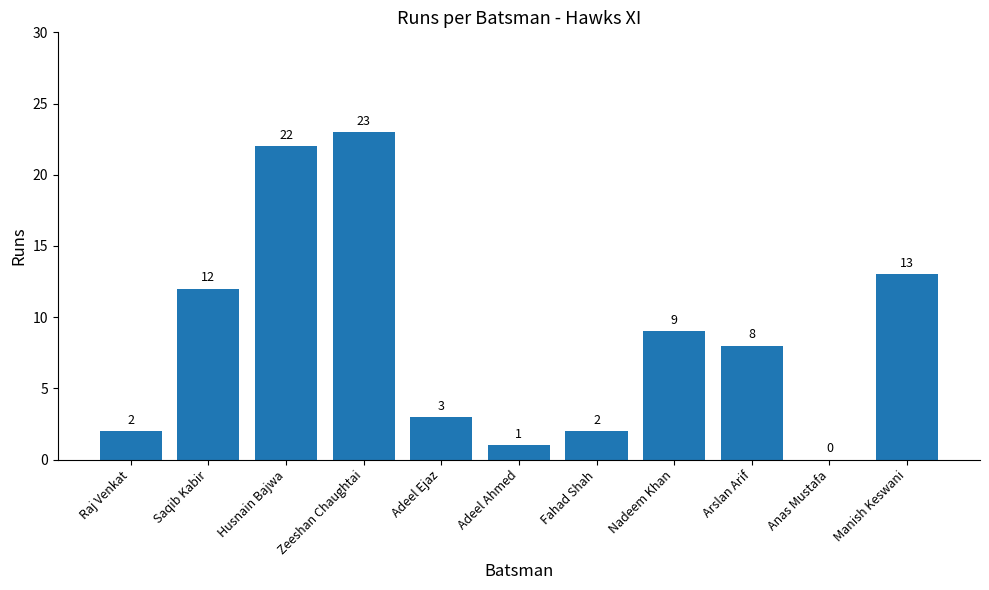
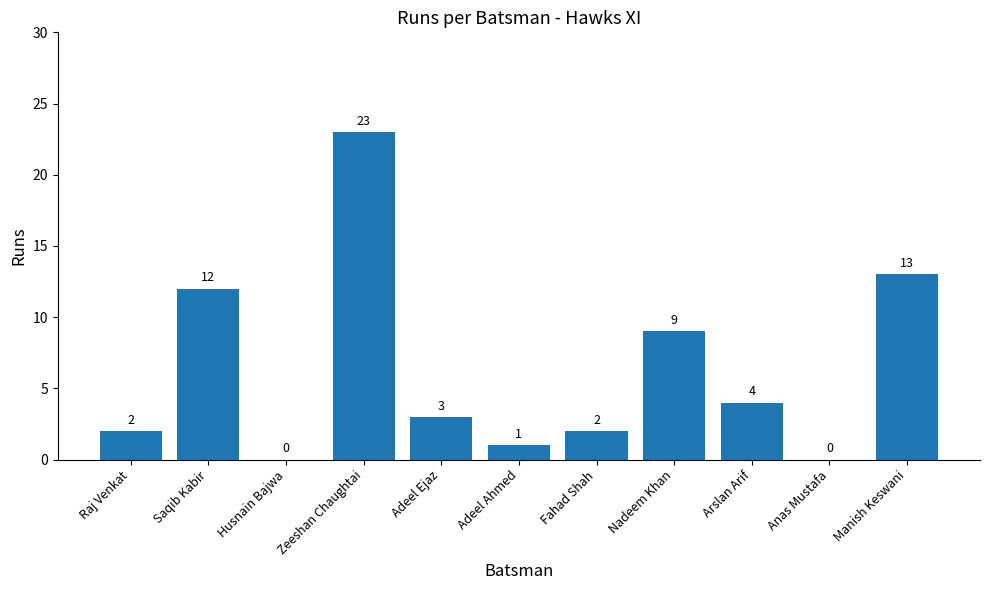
Husnain Bajwa: 22 -> 0
Arslan Arif: 8 -> 4
